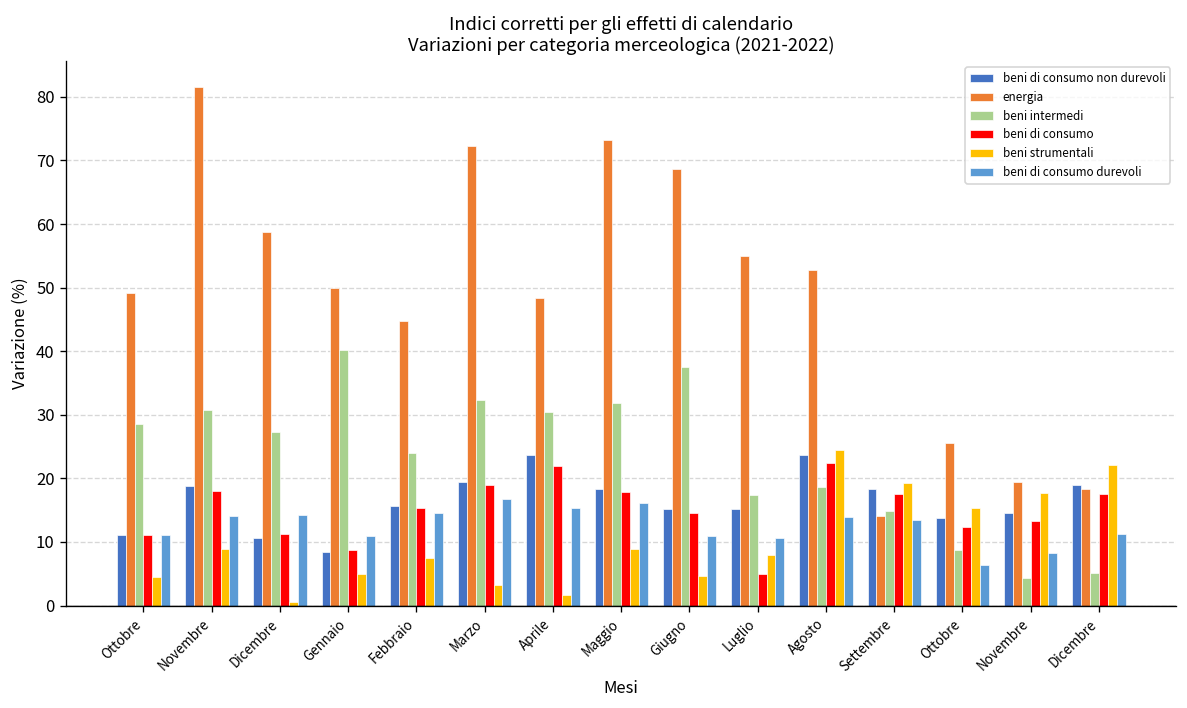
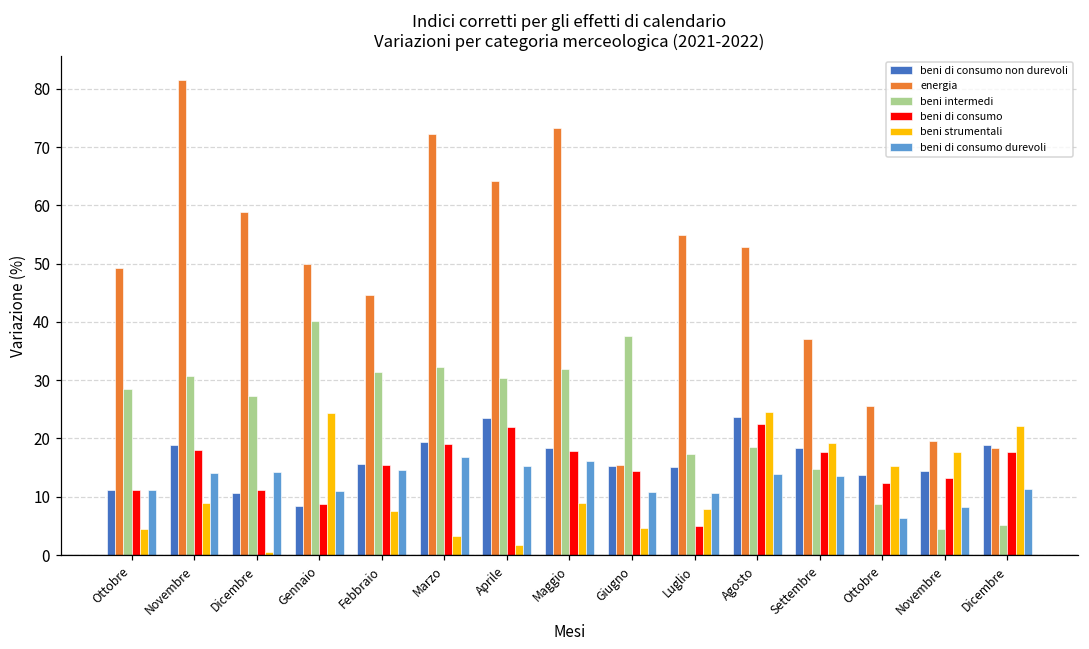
beni strumentali, Gennaio: 5 -> 24
beni intermedi, Febbraio: 24 -> 31
energia, Aprile: 48 -> 64
energia, Giugno: 69 -> 15
energia, Settembre: 14 -> 37
